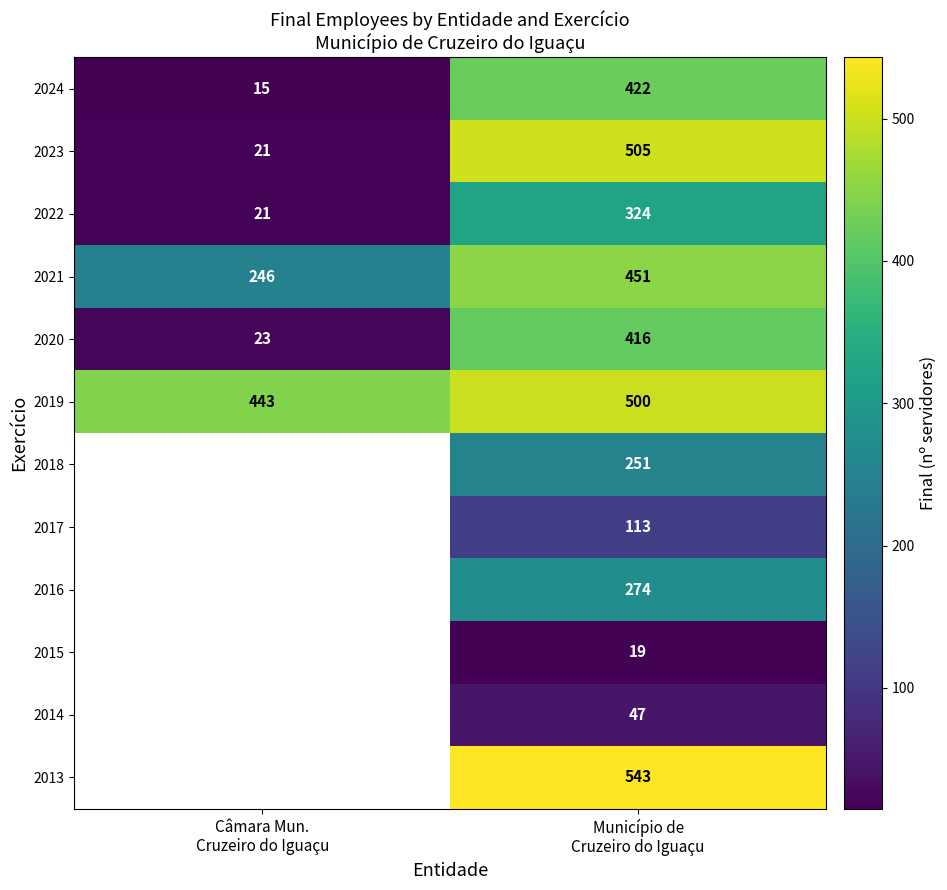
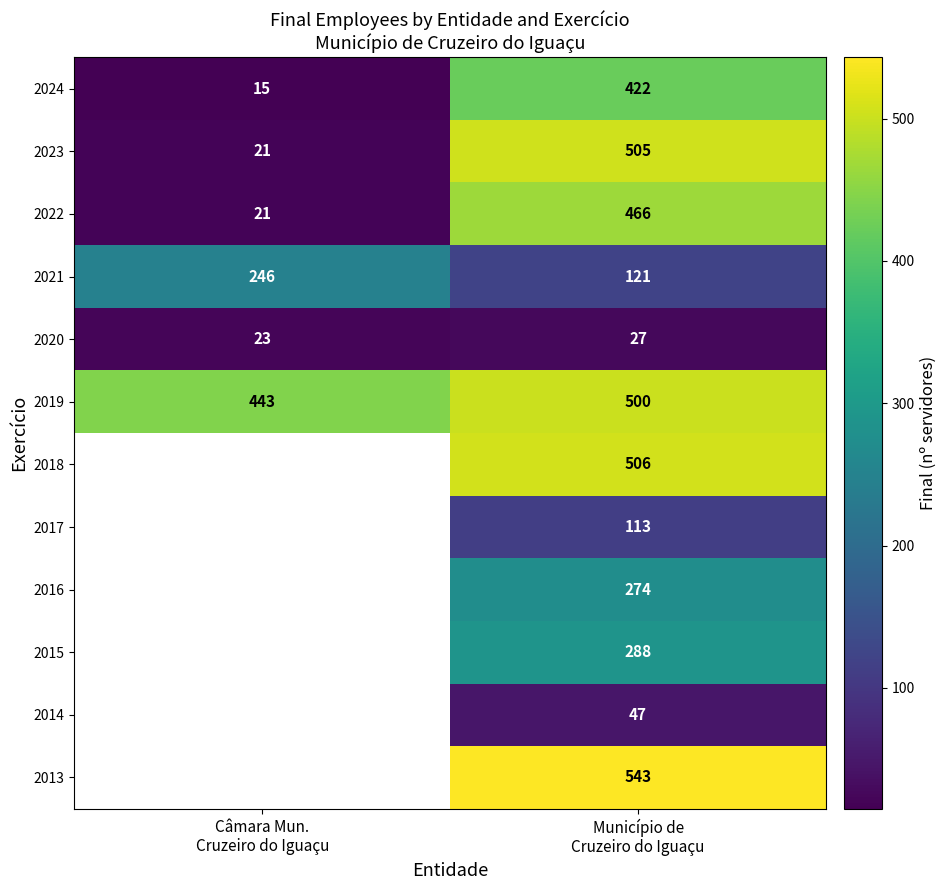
2022, Município de Cruzeiro do Iguaçu: 324 -> 466
2021, Município de Cruzeiro do Iguaçu: 451 -> 121
2020, Município de Cruzeiro do Iguaçu: 416 -> 27
2018, Município de Cruzeiro do Iguaçu: 251 -> 506
2015, Município de Cruzeiro do Iguaçu: 19 -> 288
